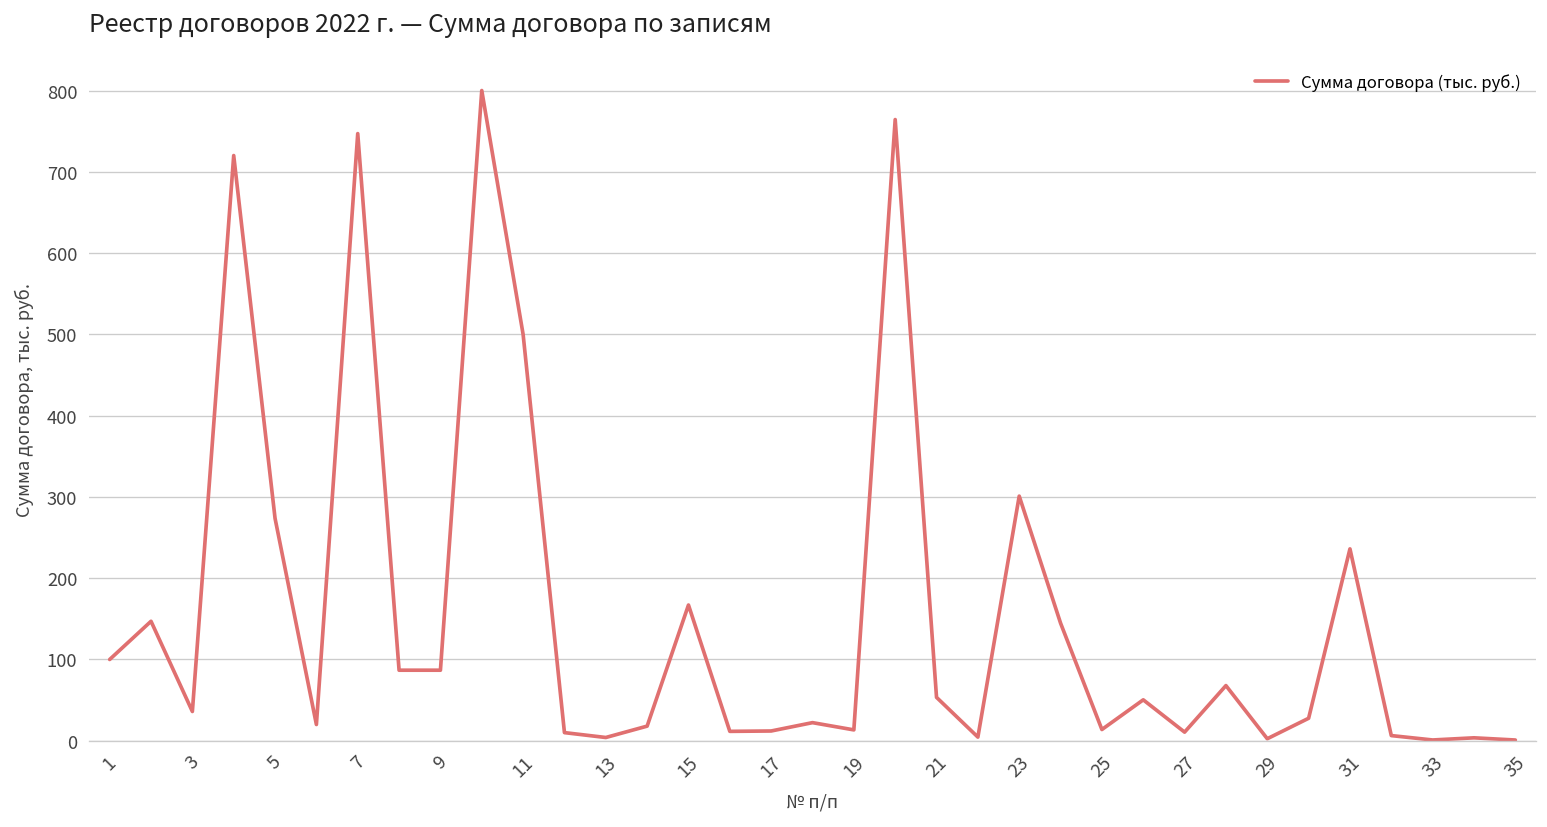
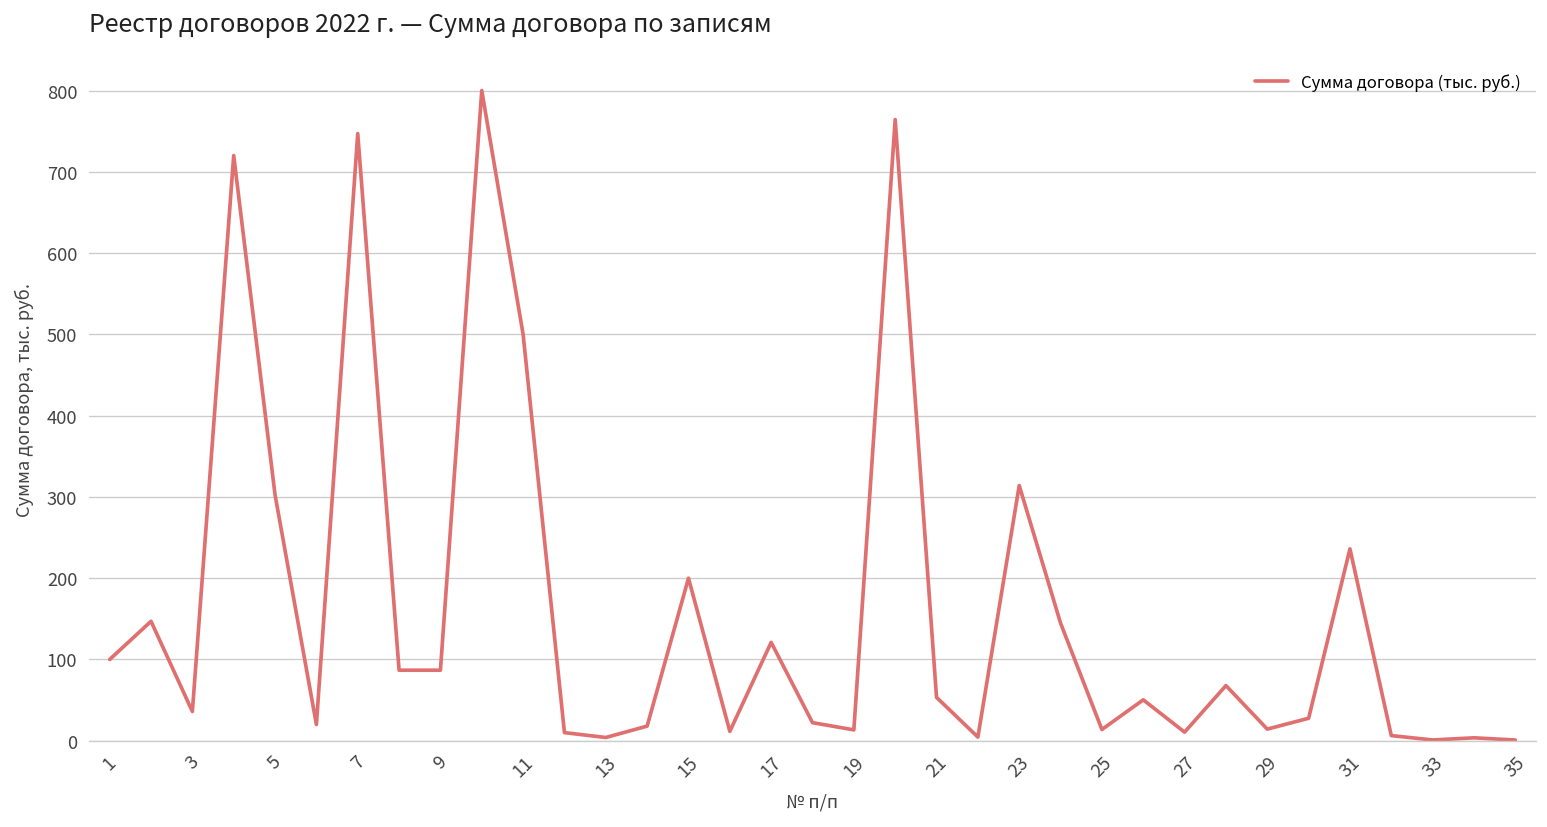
5: 270 -> 300
15: 170 -> 200
17: 10 -> 120
23: 300 -> 310
29: 0 -> 10
